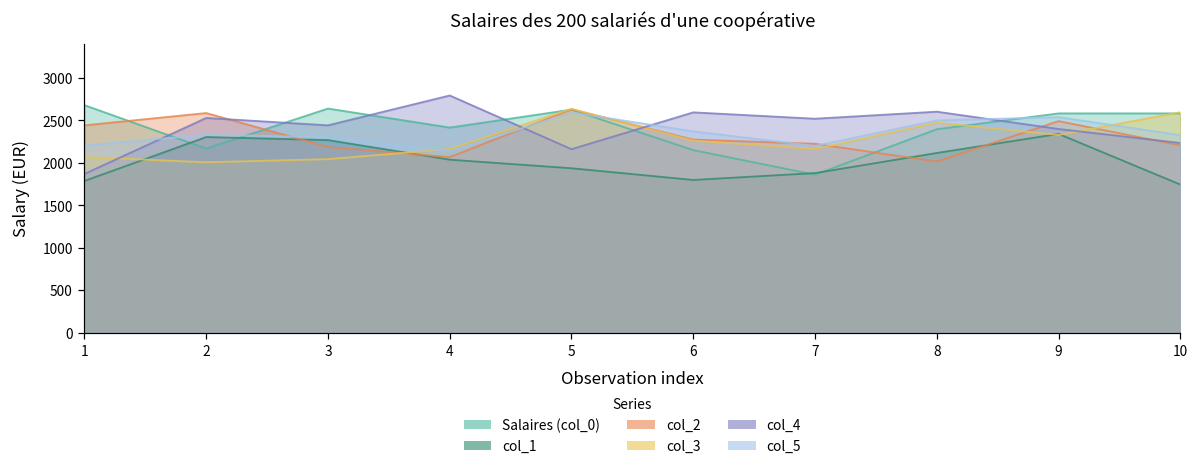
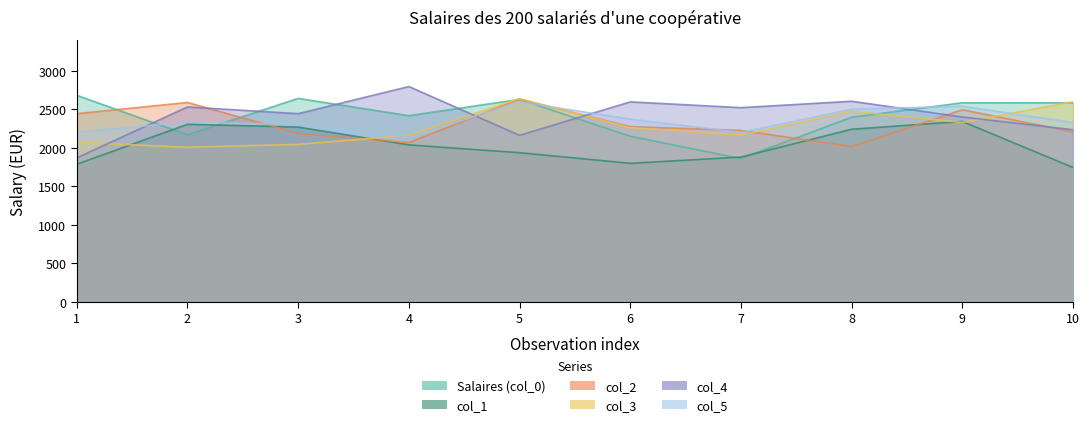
col_1, 8: 2100 -> 2200
